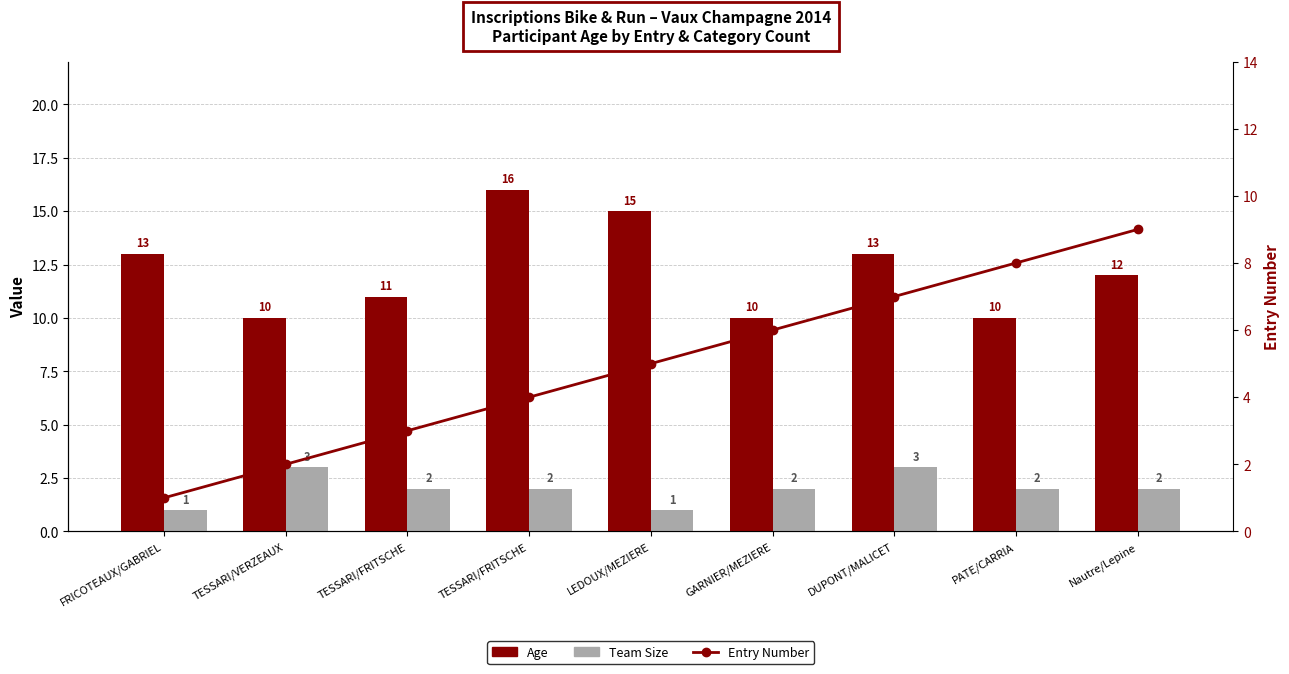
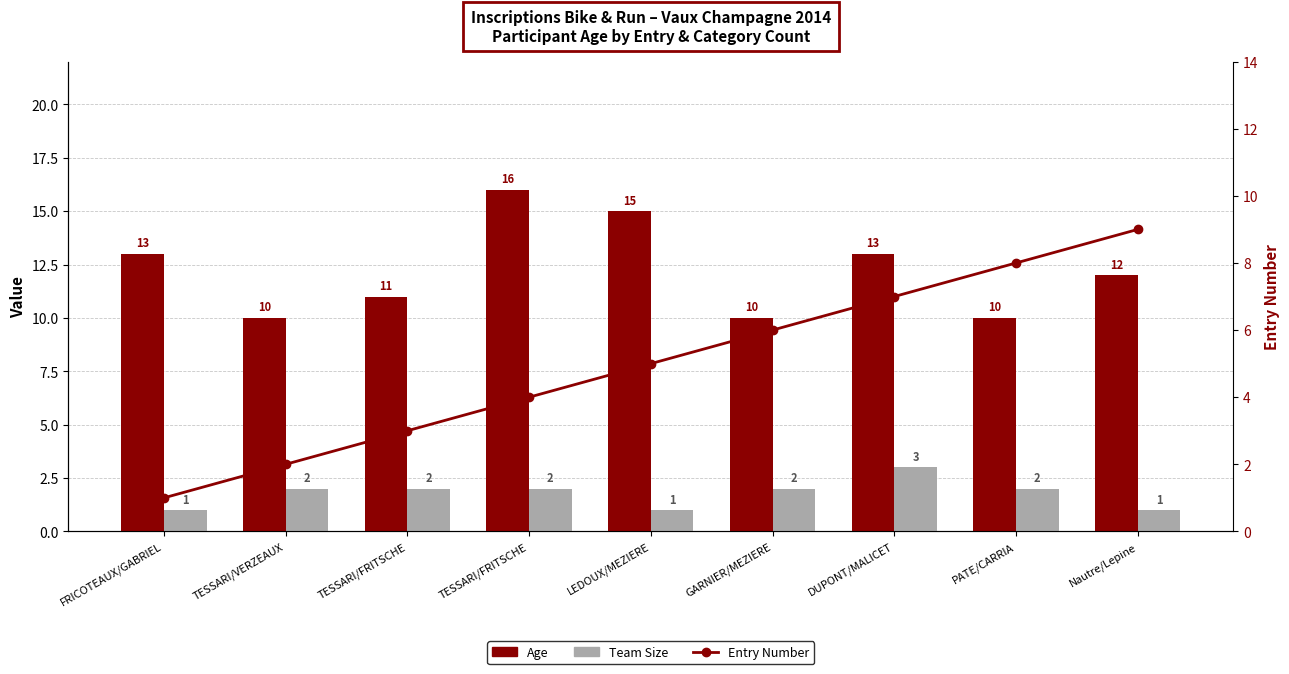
Team Size, TESSARI/VERZEAUX: 3 -> 2
Team Size, Nautre/Lepine: 2 -> 1
